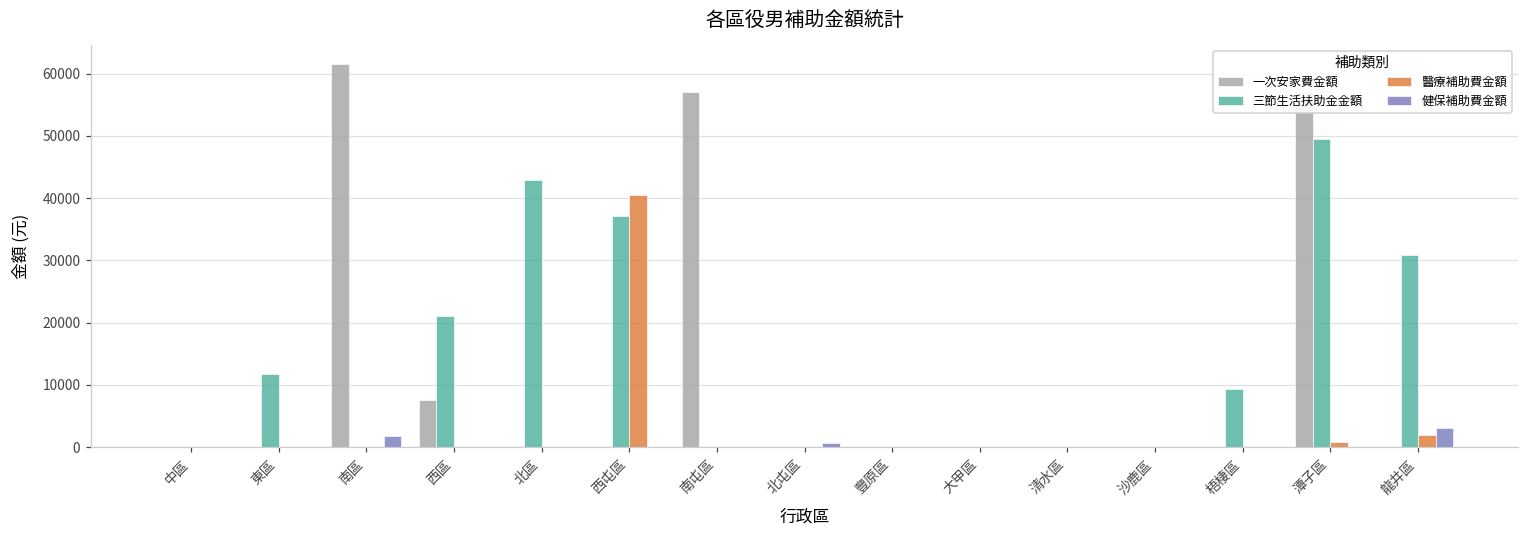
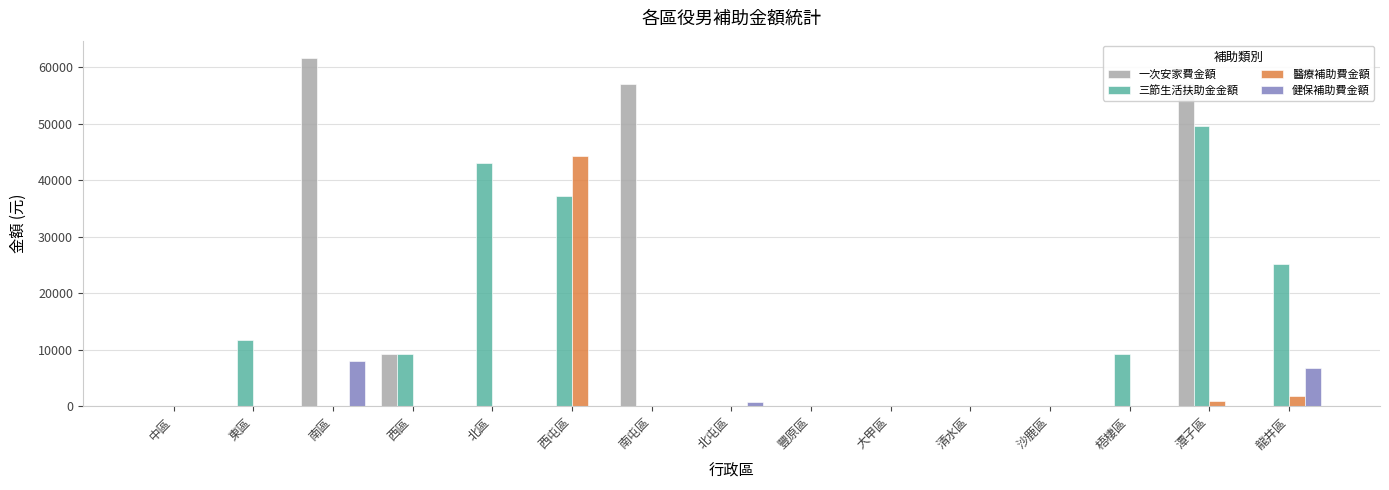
健保補助費金額, 南區: 2000 -> 8000
一次安家費金額, 西區: 8000 -> 9000
三節生活扶助金金額, 西區: 21000 -> 9000
醫療補助費金額, 西屯區: 41000 -> 44000
三節生活扶助金金額, 龍井區: 31000 -> 25000
健保補助費金額, 龍井區: 3000 -> 7000
